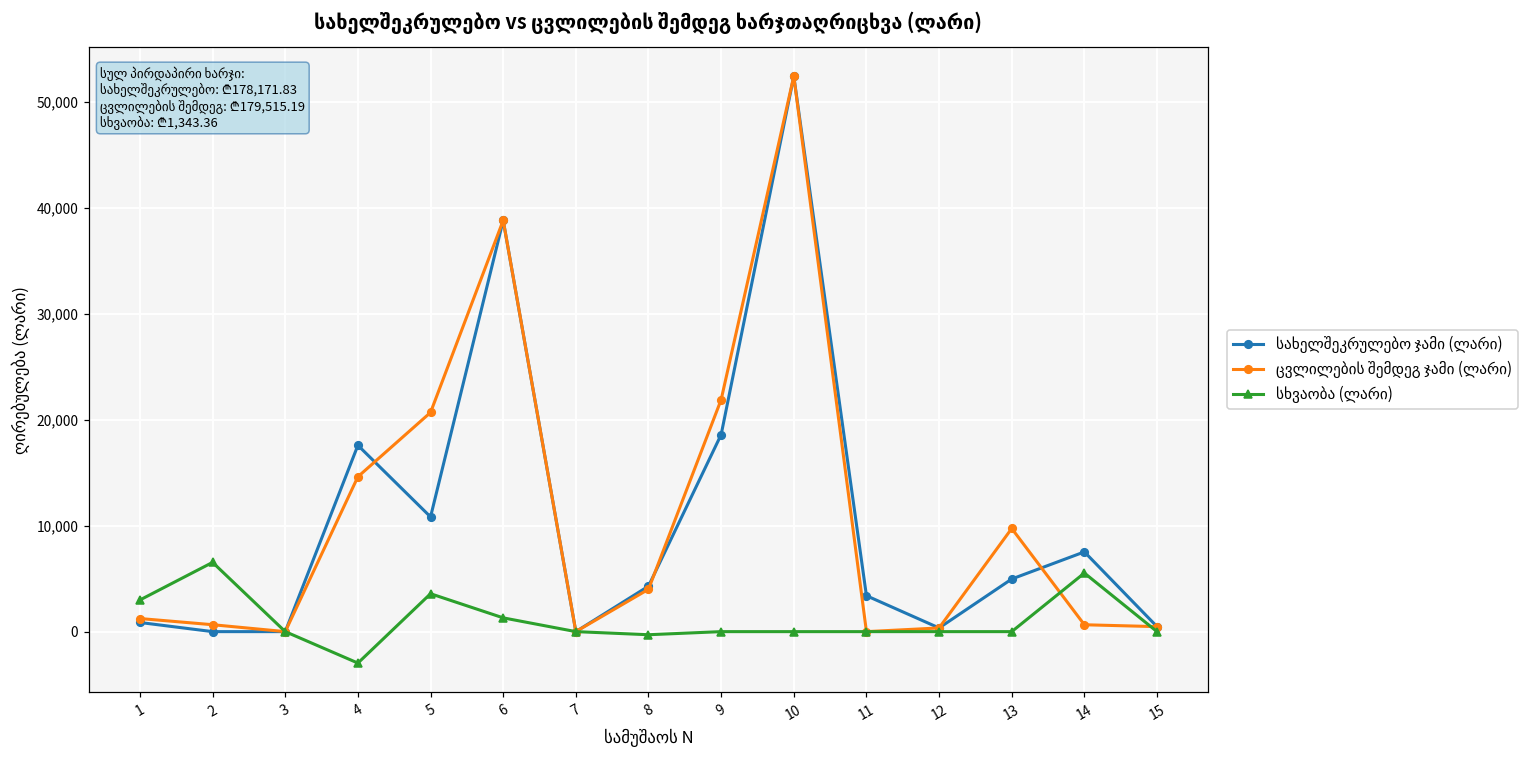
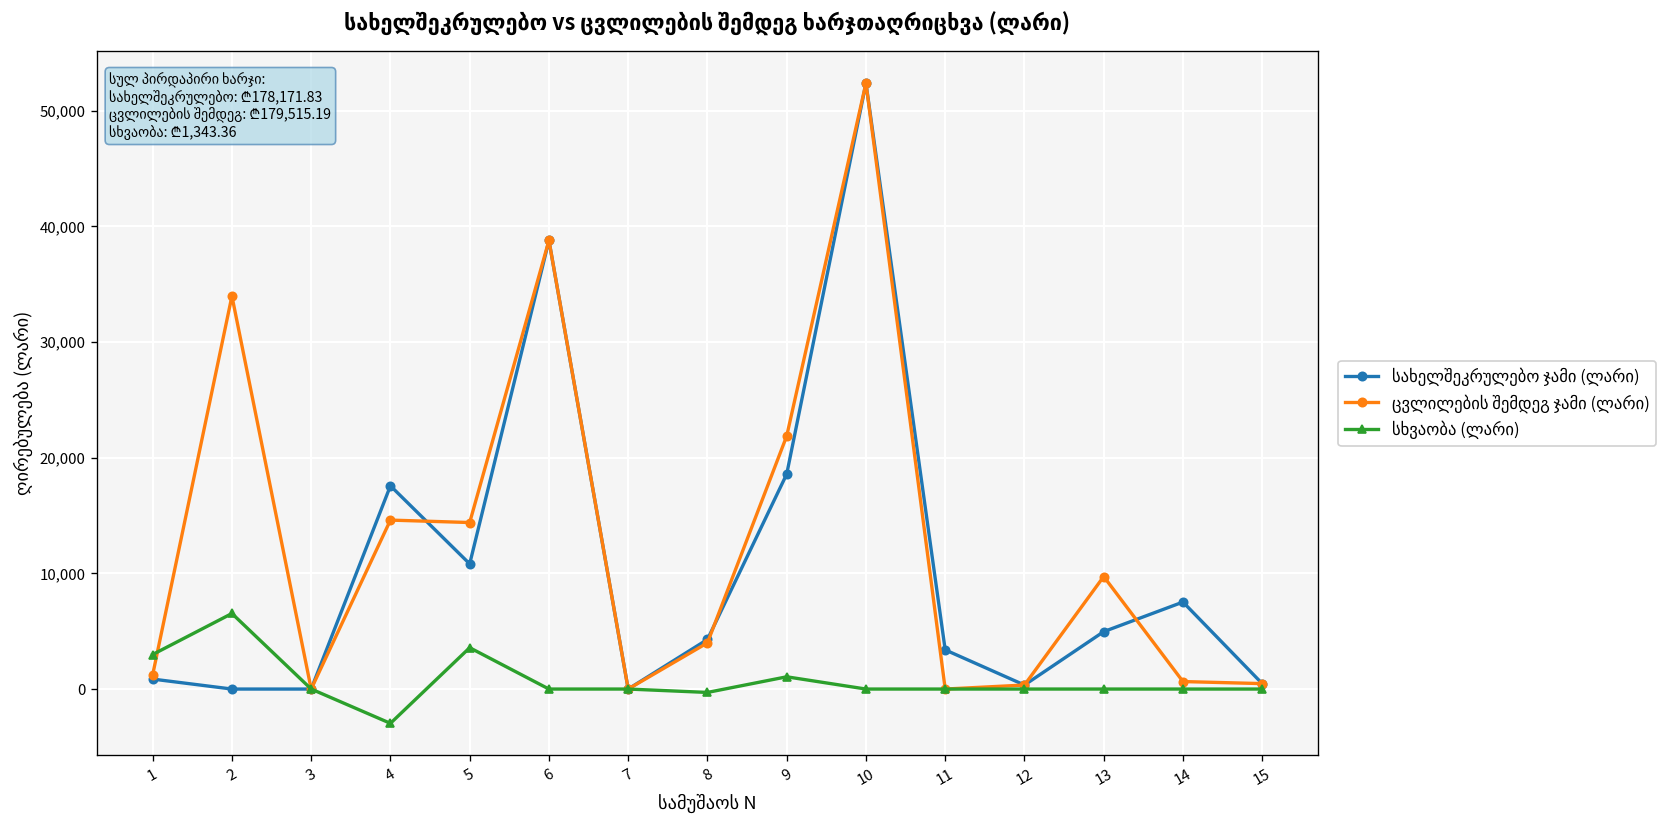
ცვლილების შემდეგ ჯამი (ლარი), 2: 1,000 -> 34,000
ცვლილების შემდეგ ჯამი (ლარი), 5: 21,000 -> 14,000
სხვაობა (ლარი), 6: 1,000 -> 0
სხვაობა (ლარი), 9: 0 -> 1,000
სხვაობა (ლარი), 14: 6,000 -> 0
